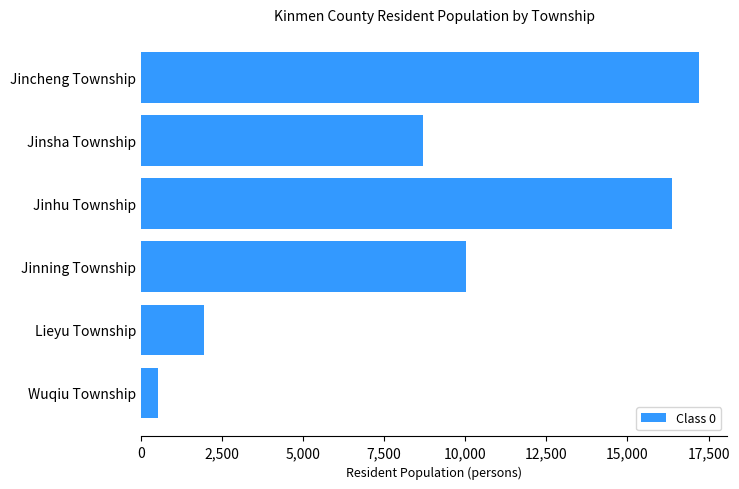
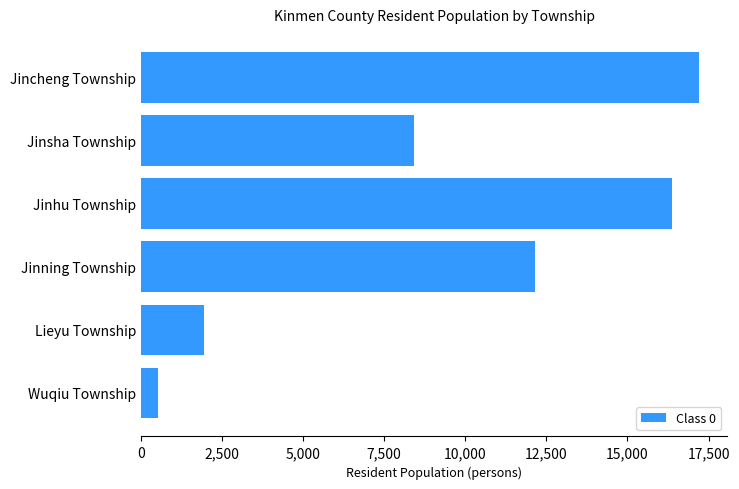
Jinsha Township: 8,700 -> 8,400
Jinning Township: 10,000 -> 12,200
